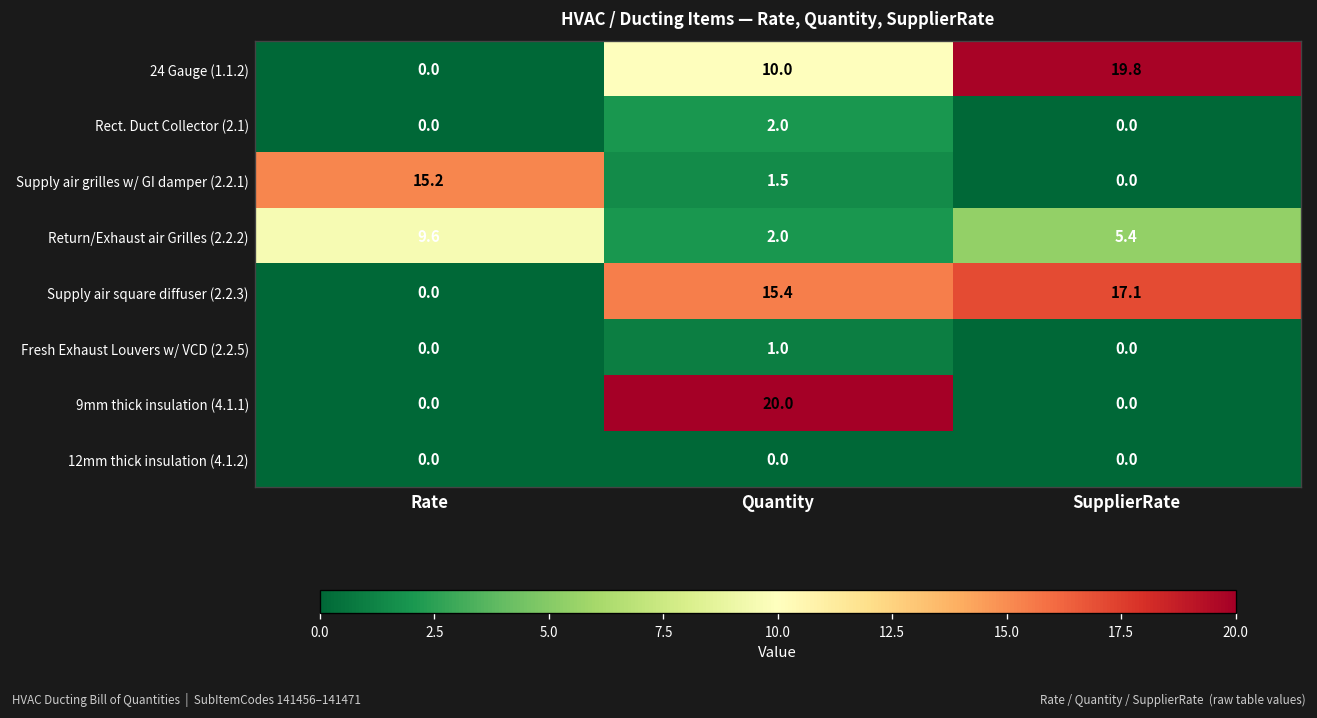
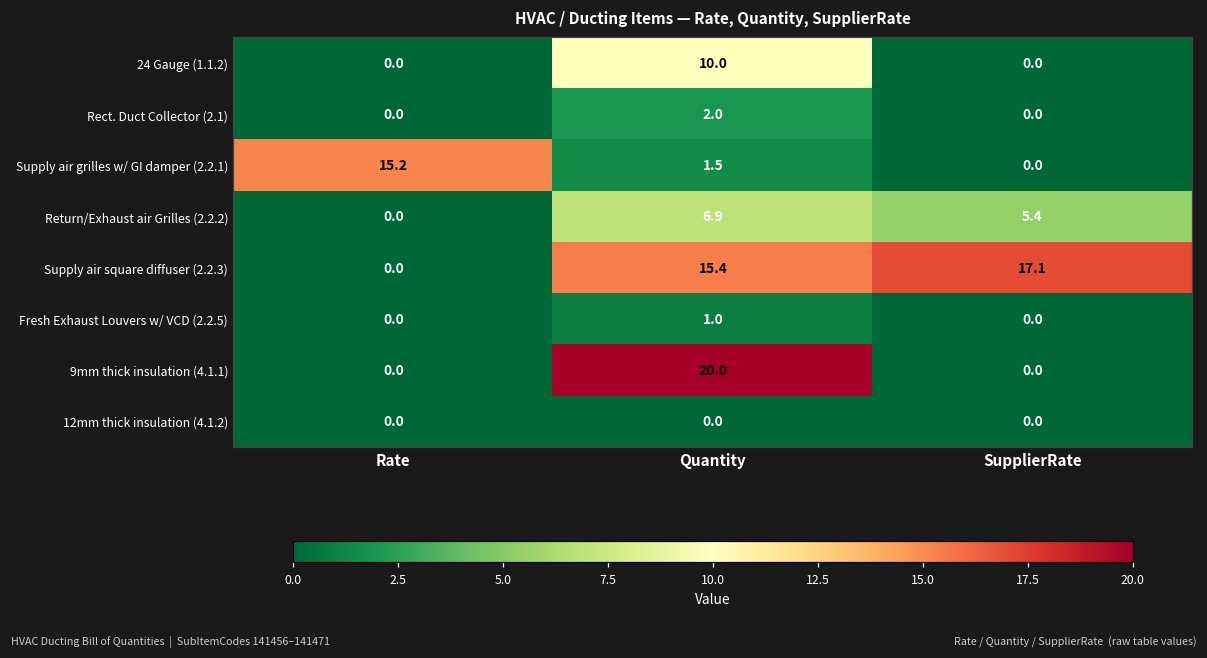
24 Gauge (1.1.2), SupplierRate: 19.8 -> 0.0
Return/Exhaust air Grilles (2.2.2), Rate: 9.6 -> 0.0
Return/Exhaust air Grilles (2.2.2), Quantity: 2.0 -> 6.9
